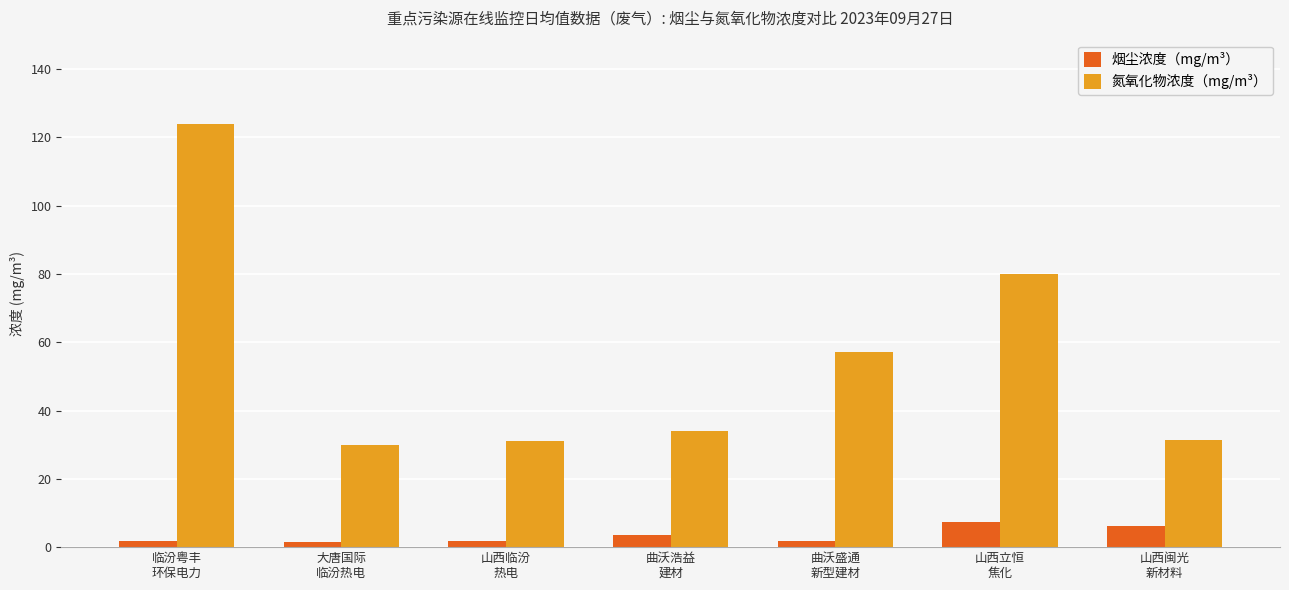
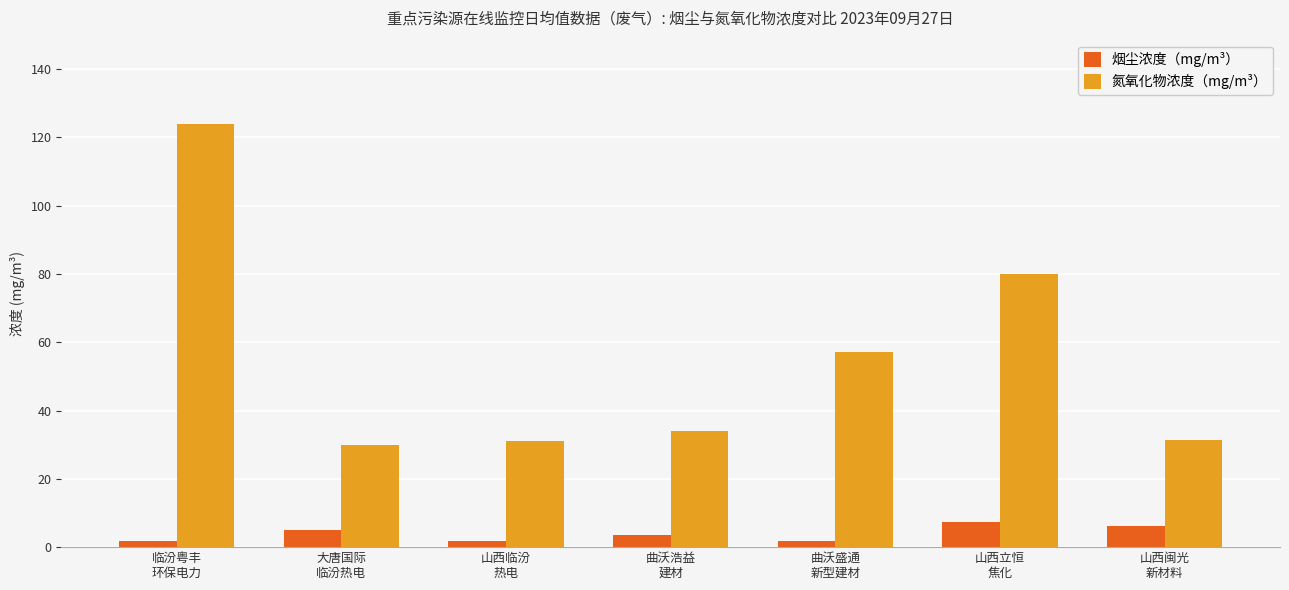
烟尘浓度（mg/m³）, 大唐国际 临汾热电: 1 -> 5
